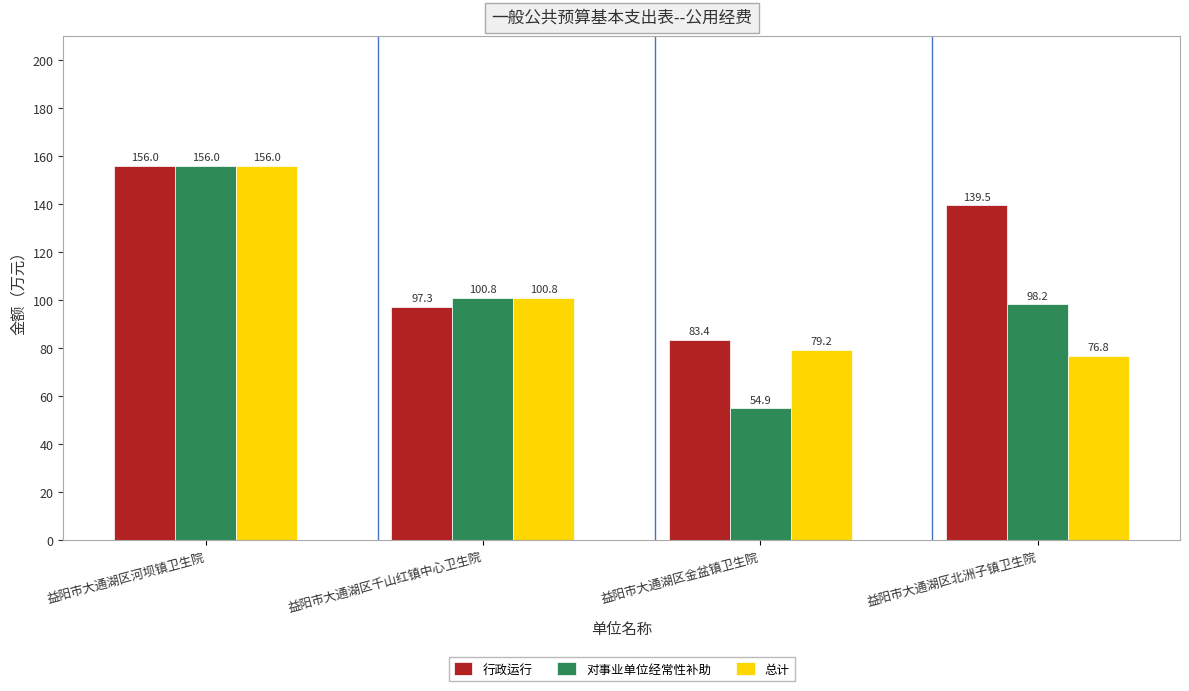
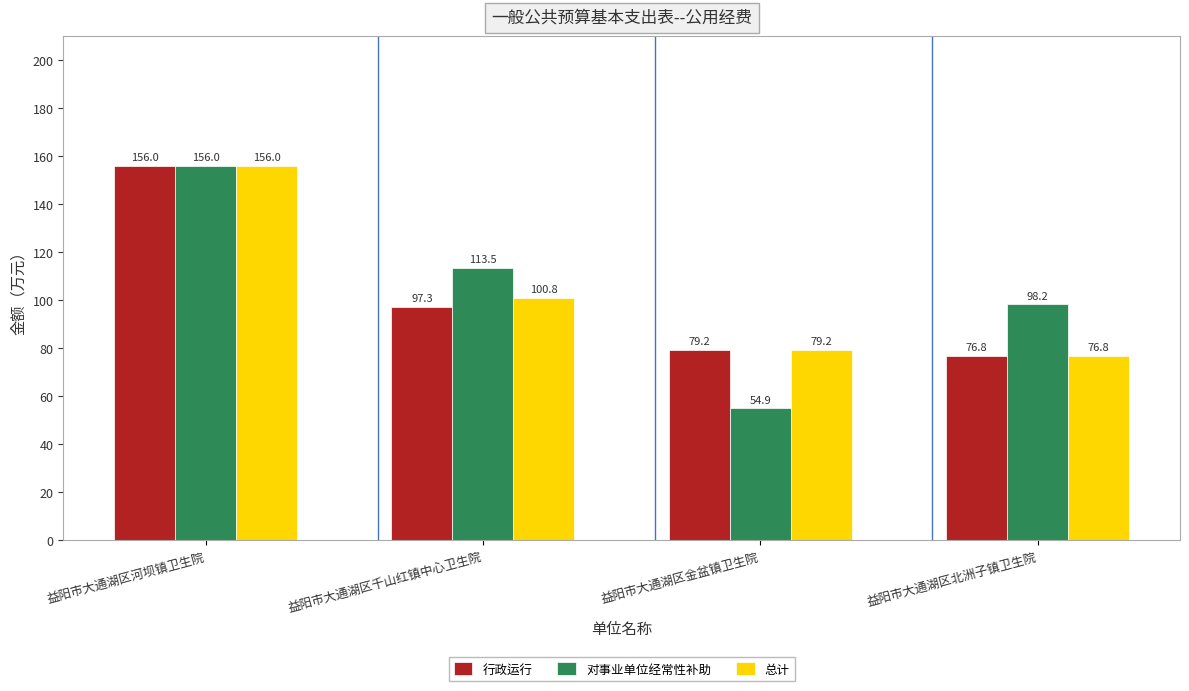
对事业单位经常性补助, 益阳市大通湖区千山红镇中心卫生院: 100.8 -> 113.5
行政运行, 益阳市大通湖区金盆镇卫生院: 83.4 -> 79.2
行政运行, 益阳市大通湖区北洲子镇卫生院: 139.5 -> 76.8
